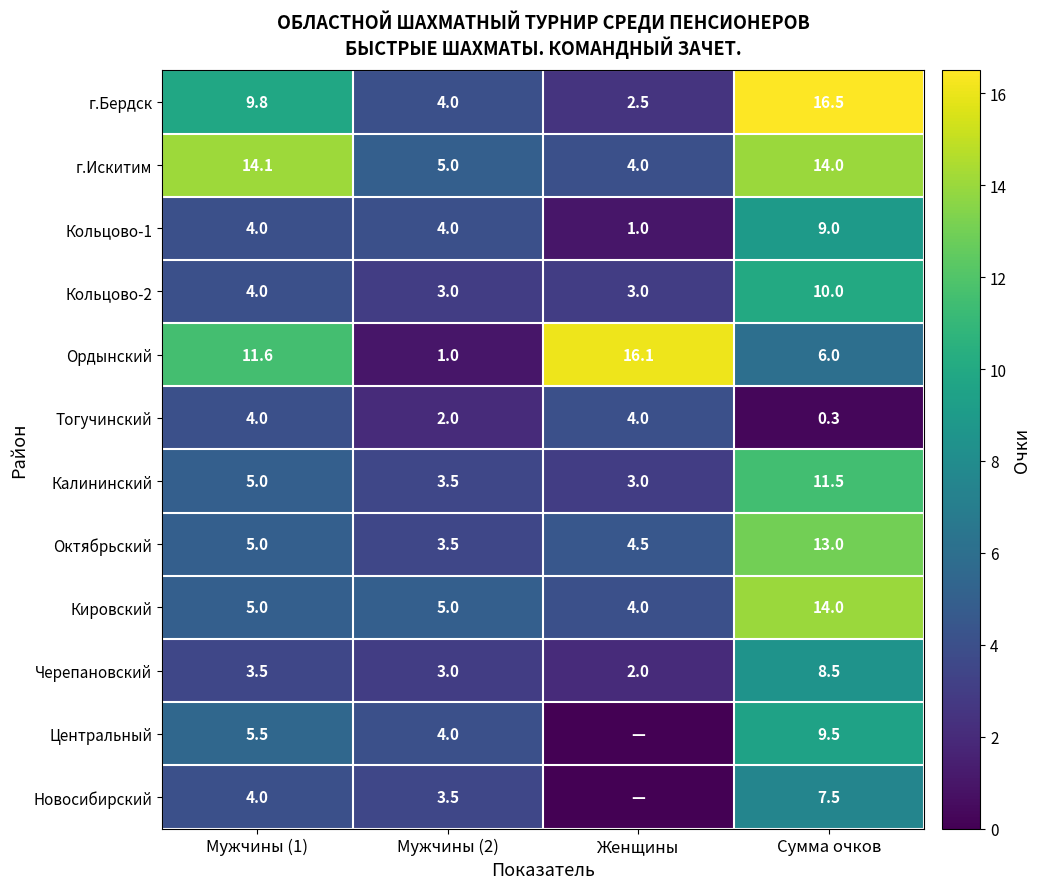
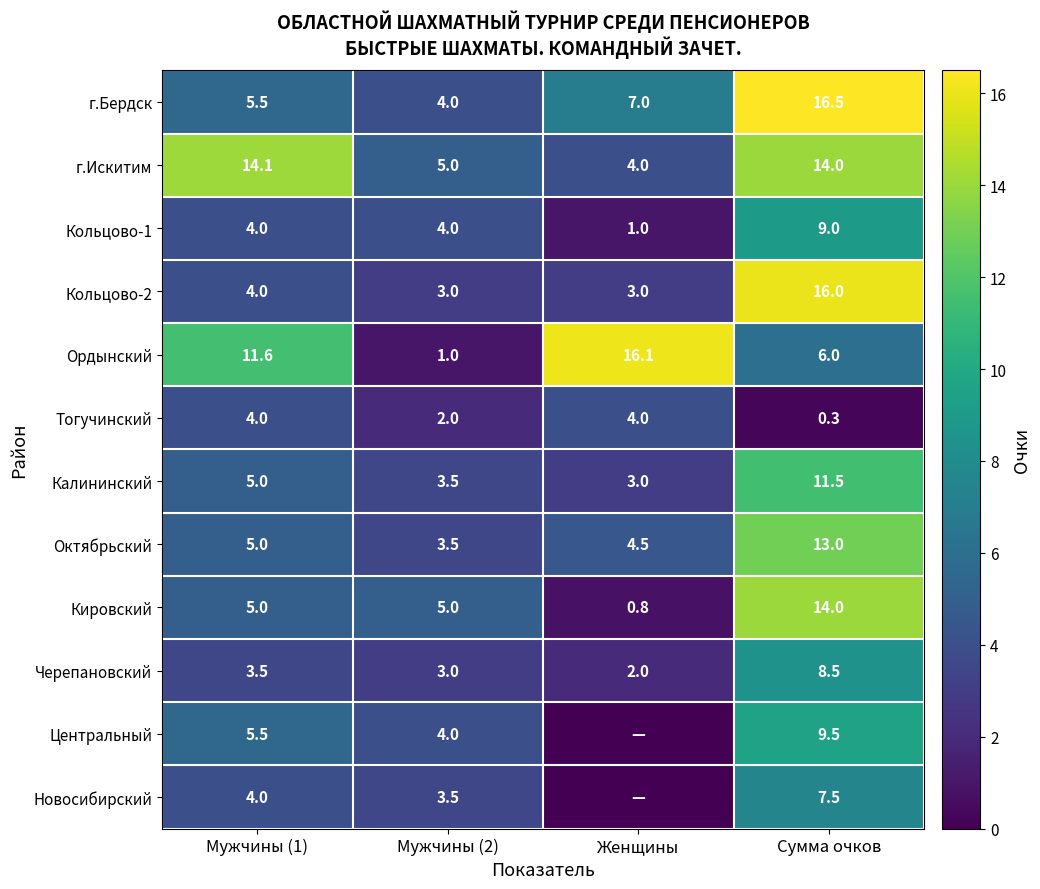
г.Бердск, Мужчины (1): 9.8 -> 5.5
г.Бердск, Женщины: 2.5 -> 7.0
Кольцово-2, Сумма очков: 10.0 -> 16.0
Кировский, Женщины: 4.0 -> 0.8
